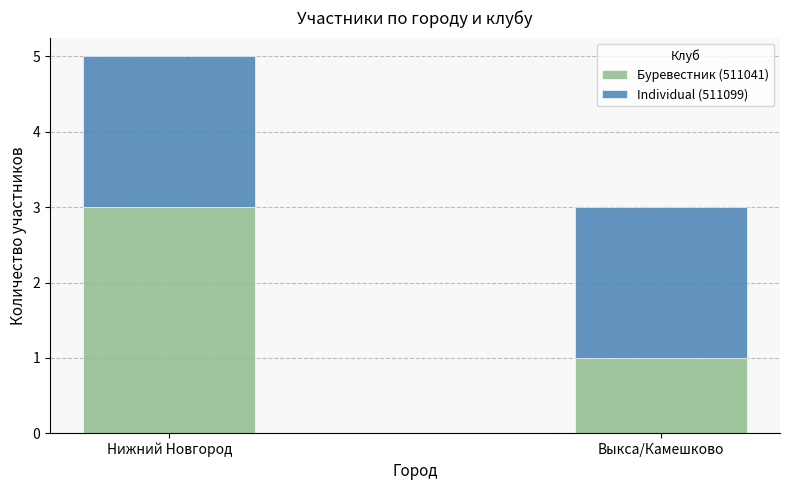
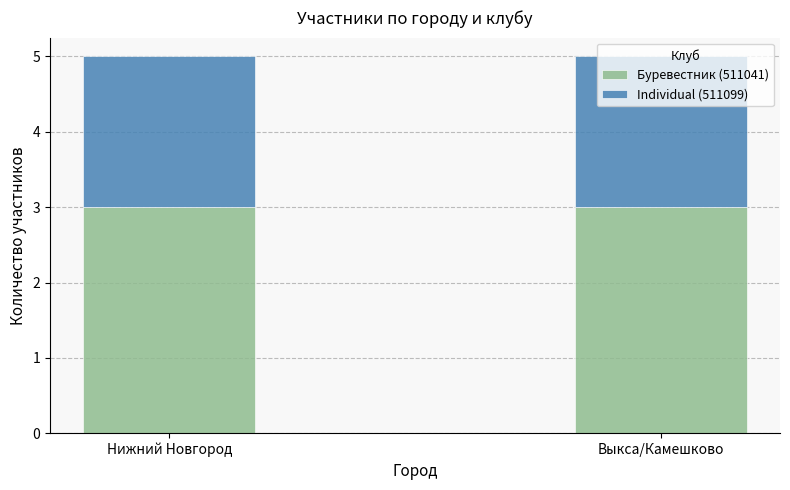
Буревестник (511041), Выкса/Камешково: 1 -> 3
